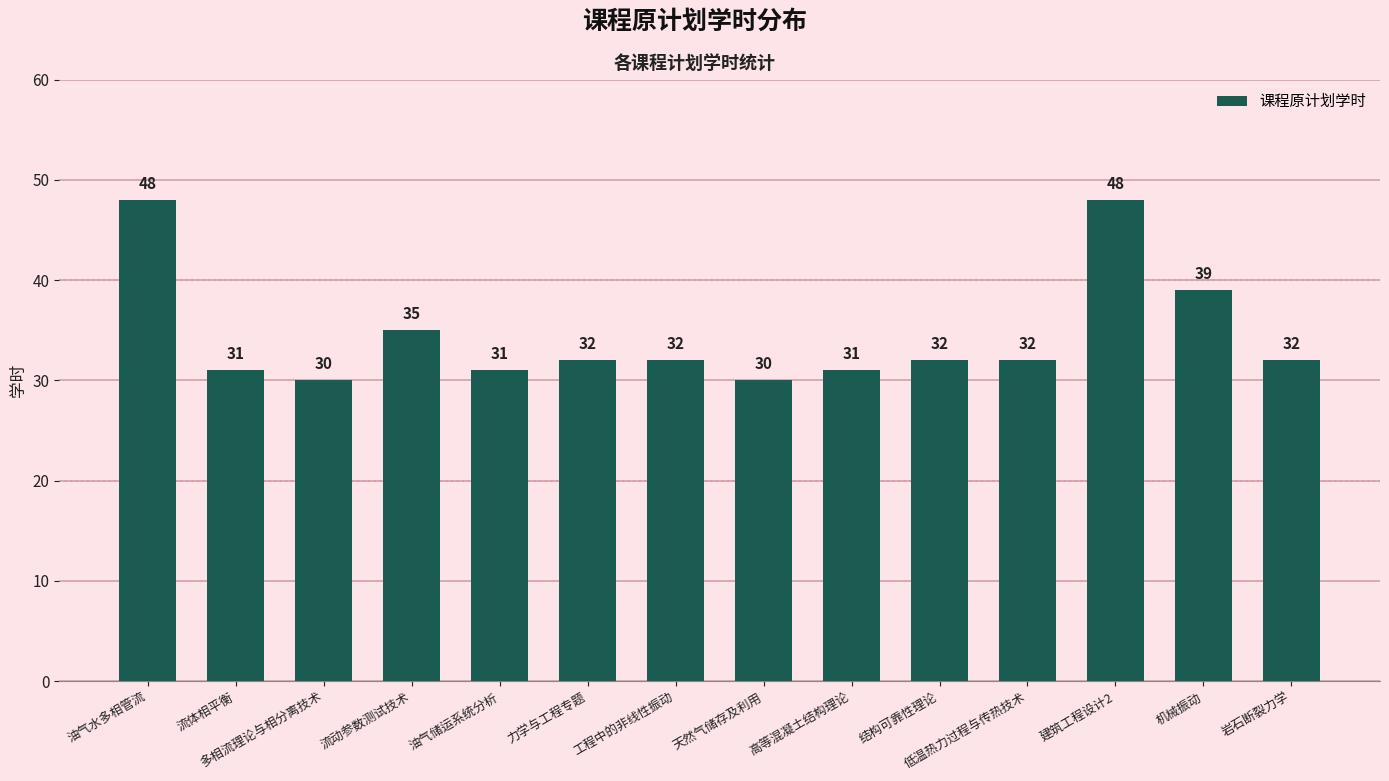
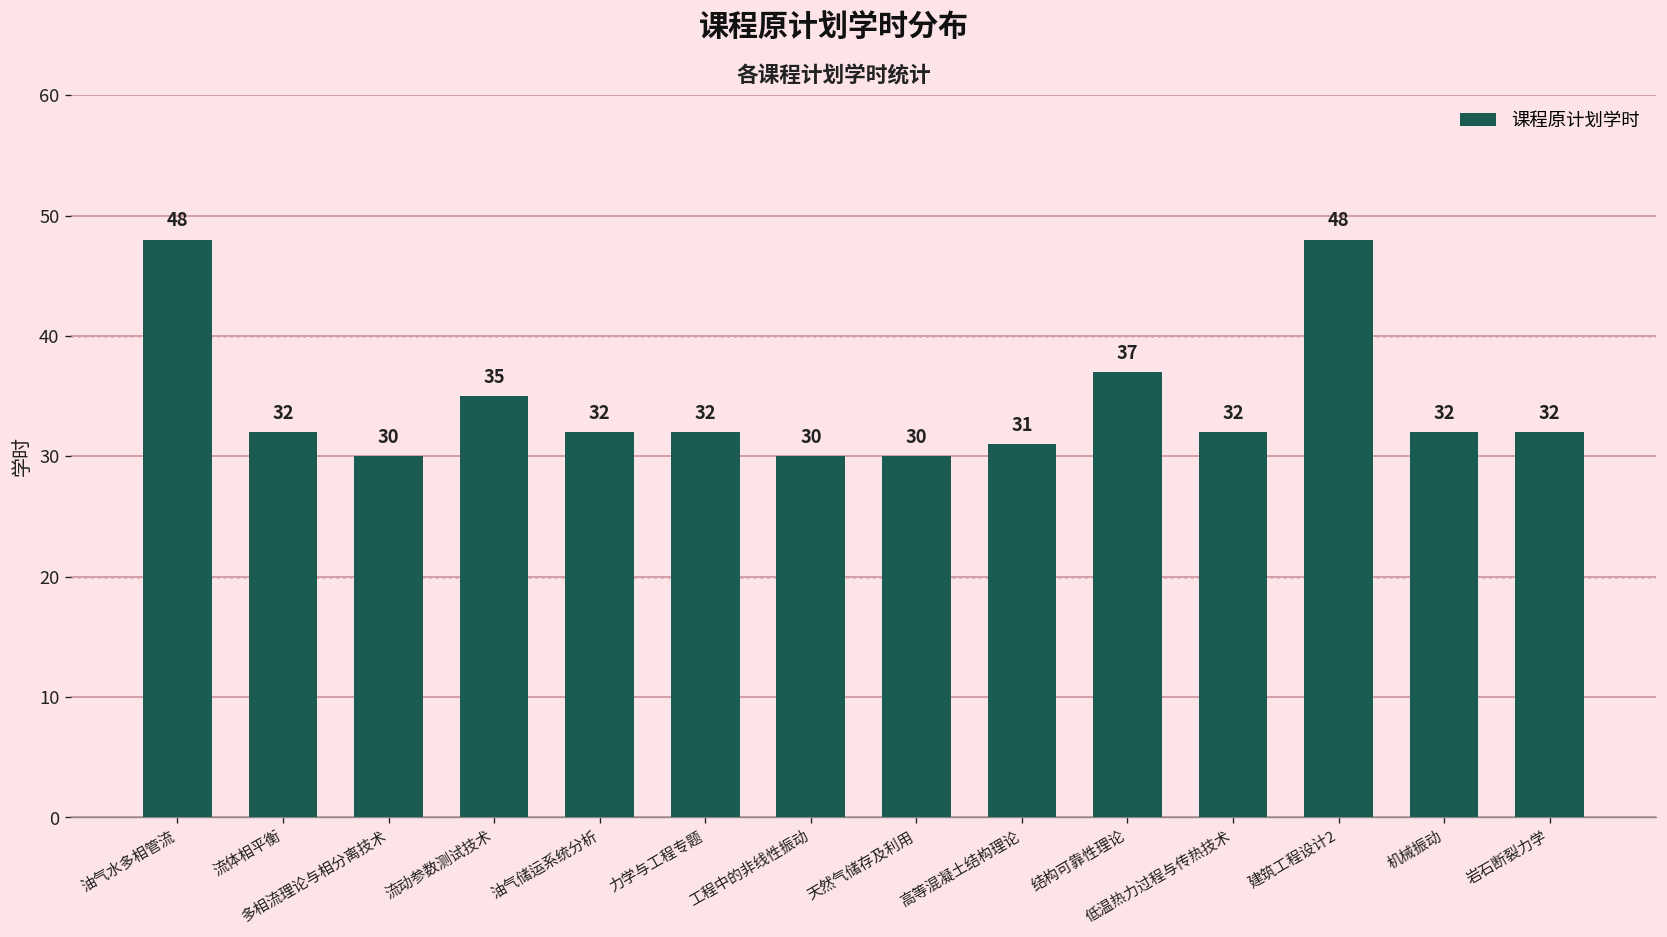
流体相平衡: 31 -> 32
油气储运系统分析: 31 -> 32
工程中的非线性振动: 32 -> 30
结构可靠性理论: 32 -> 37
机械振动: 39 -> 32
